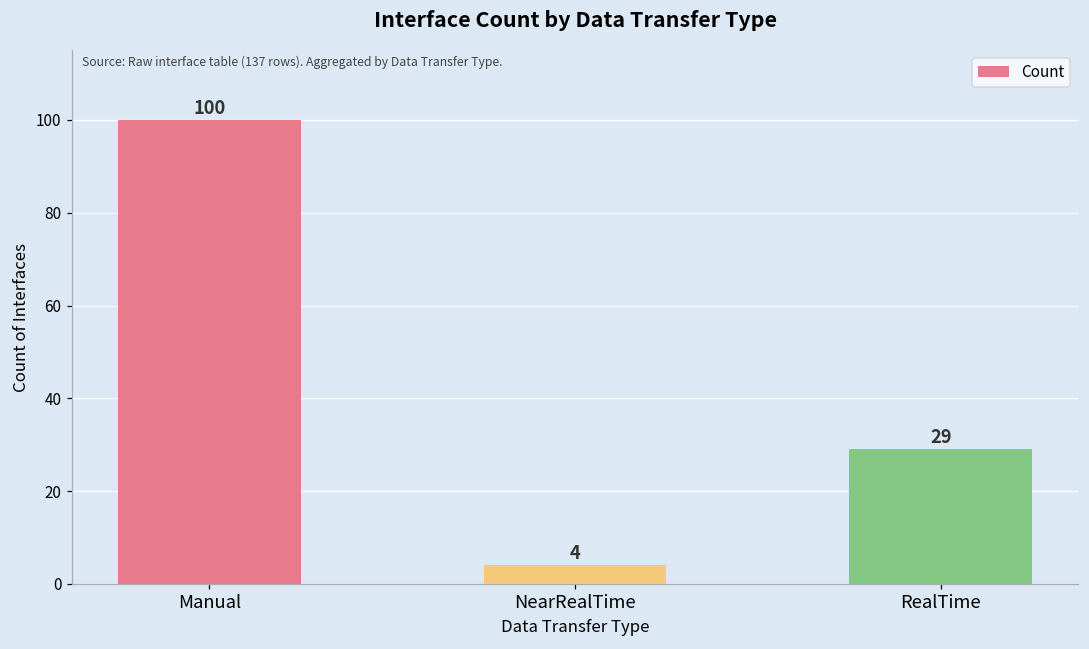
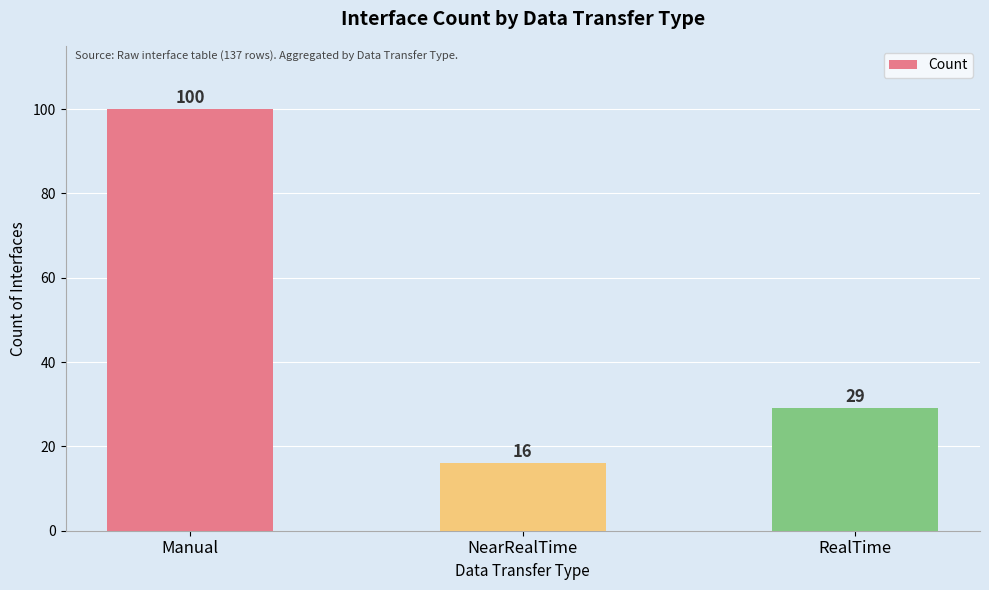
NearRealTime: 4 -> 16
